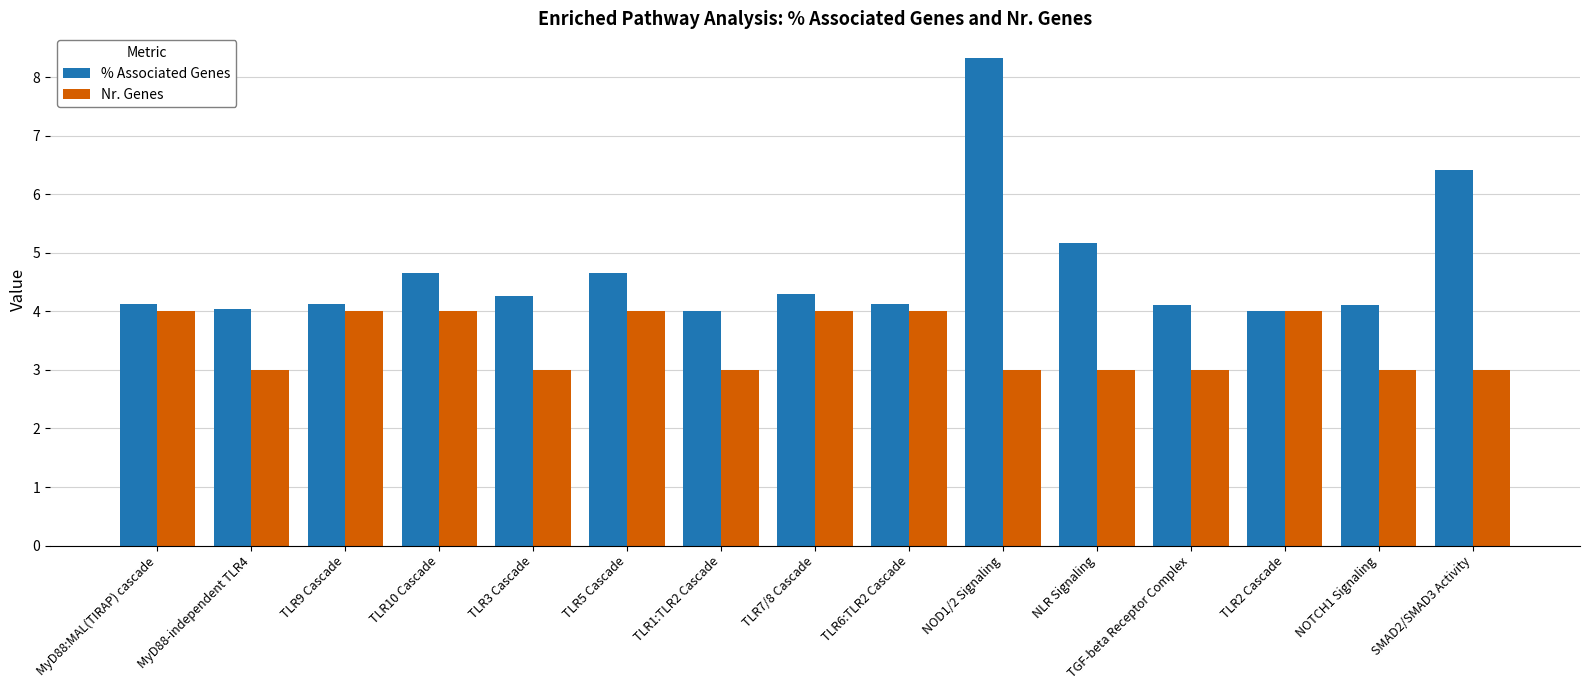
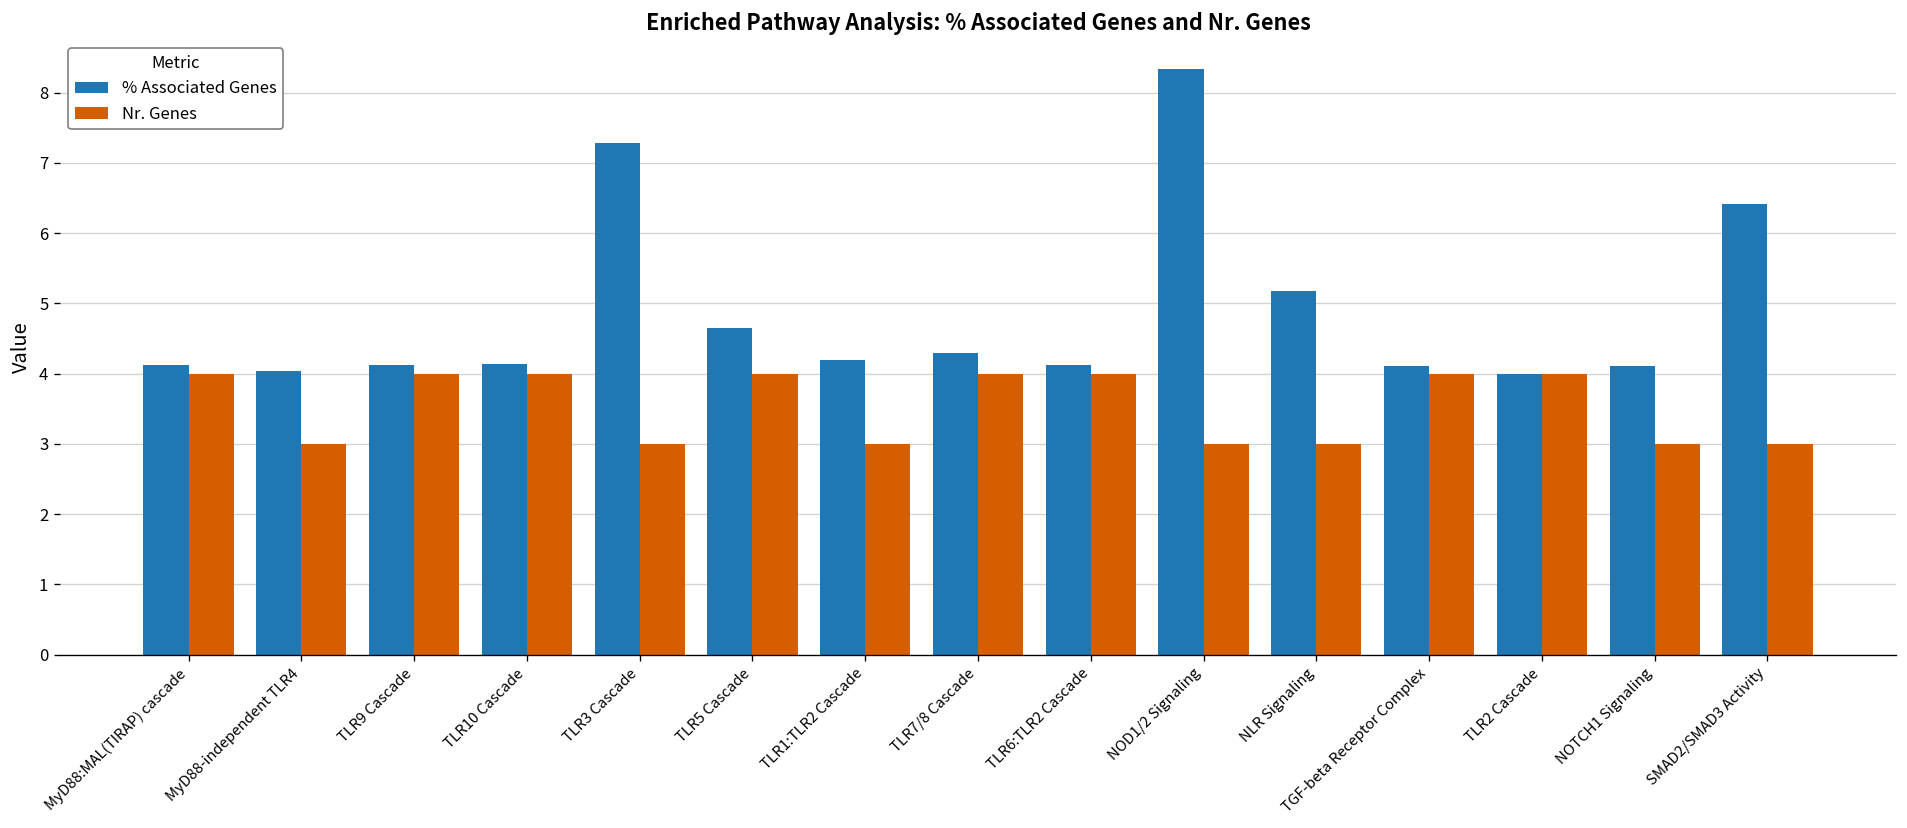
% Associated Genes, TLR10 Cascade: 4.7 -> 4.1
% Associated Genes, TLR3 Cascade: 4.3 -> 7.3
% Associated Genes, TLR1:TLR2 Cascade: 4.0 -> 4.2
Nr. Genes, TGF-beta Receptor Complex: 3 -> 4
